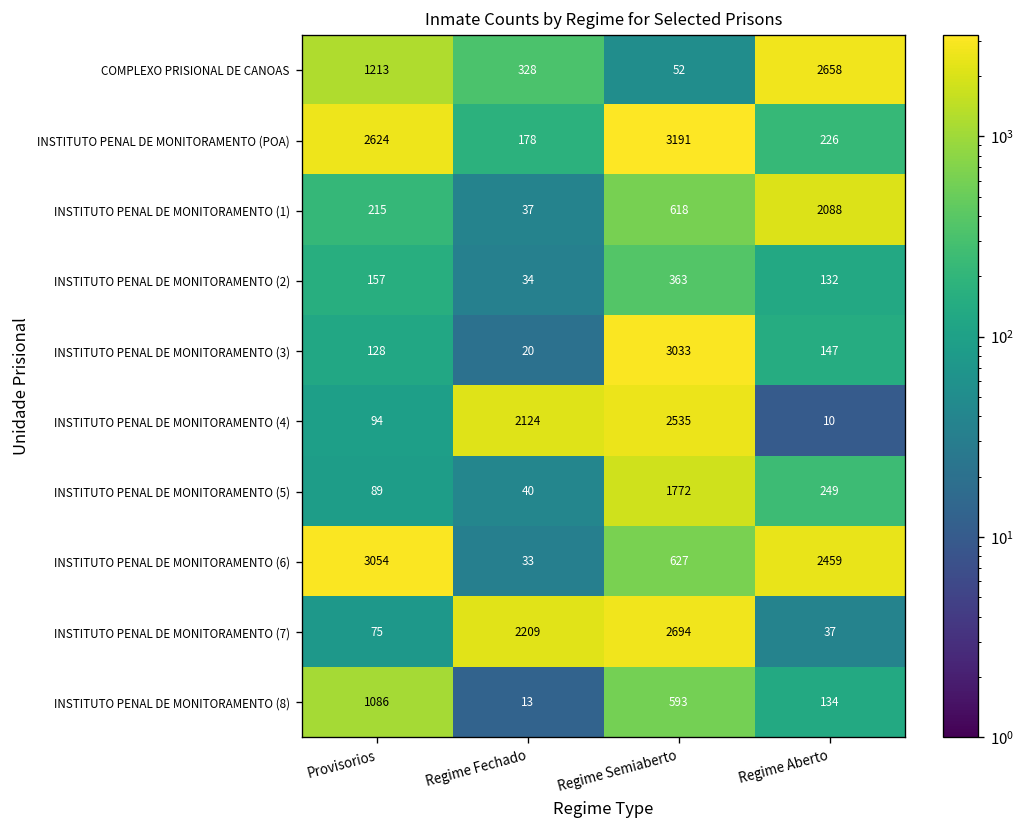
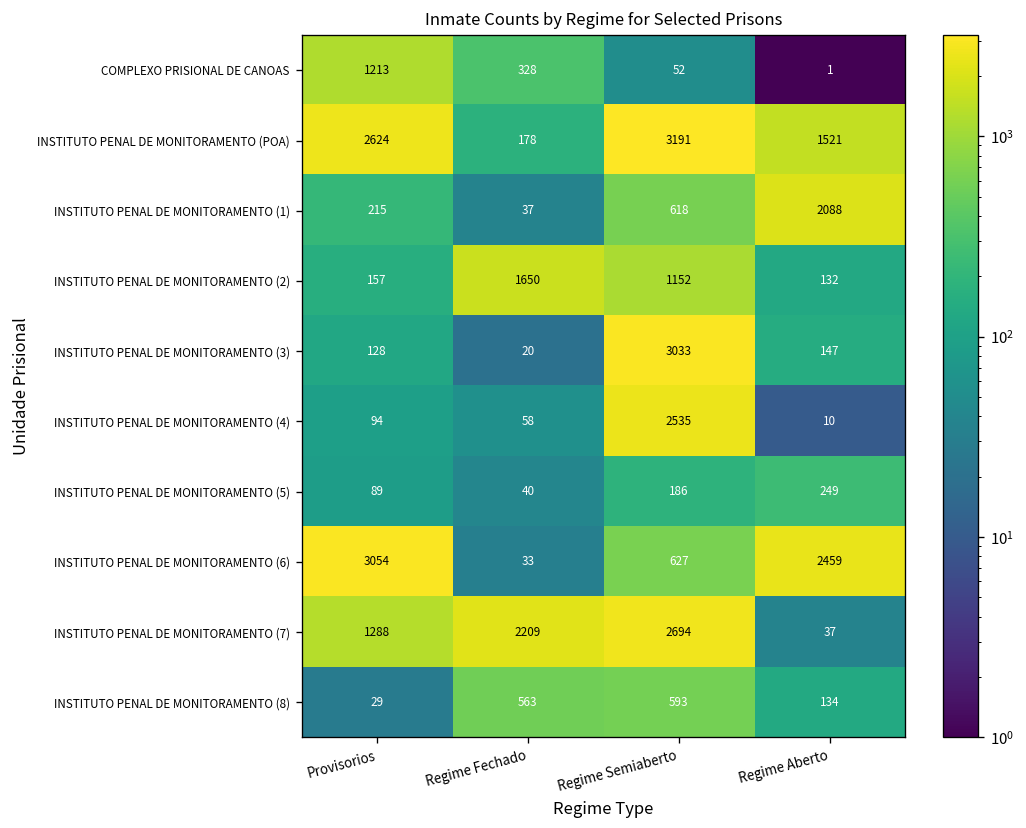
COMPLEXO PRISIONAL DE CANOAS, Regime Aberto: 2658 -> 1
INSTITUTO PENAL DE MONITORAMENTO (POA), Regime Aberto: 226 -> 1521
INSTITUTO PENAL DE MONITORAMENTO (2), Regime Fechado: 34 -> 1650
INSTITUTO PENAL DE MONITORAMENTO (2), Regime Semiaberto: 363 -> 1152
INSTITUTO PENAL DE MONITORAMENTO (4), Regime Fechado: 2124 -> 58
INSTITUTO PENAL DE MONITORAMENTO (5), Regime Semiaberto: 1772 -> 186
INSTITUTO PENAL DE MONITORAMENTO (7), Provisorios: 75 -> 1288
INSTITUTO PENAL DE MONITORAMENTO (8), Provisorios: 1086 -> 29
INSTITUTO PENAL DE MONITORAMENTO (8), Regime Fechado: 13 -> 563
